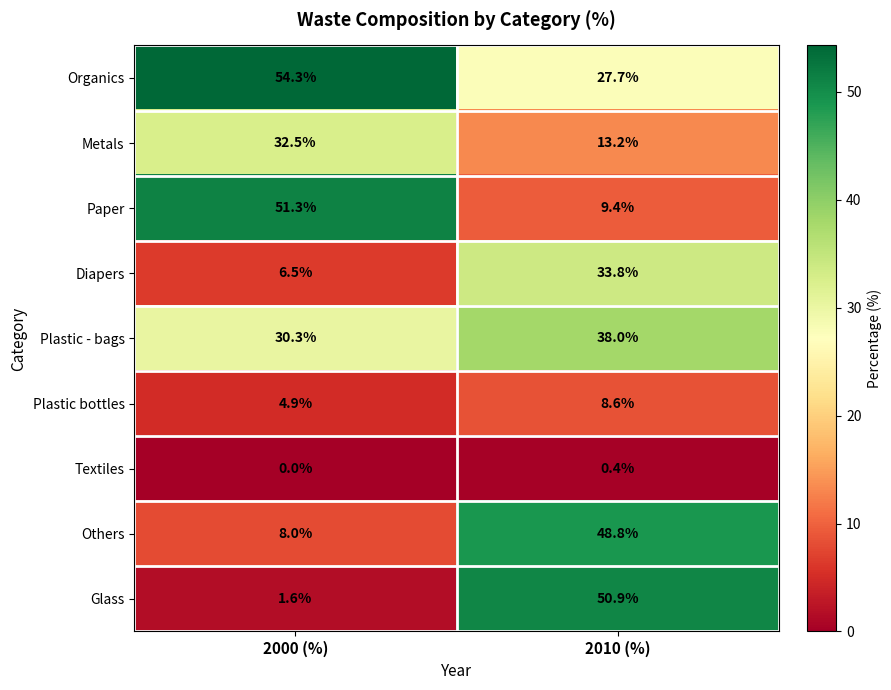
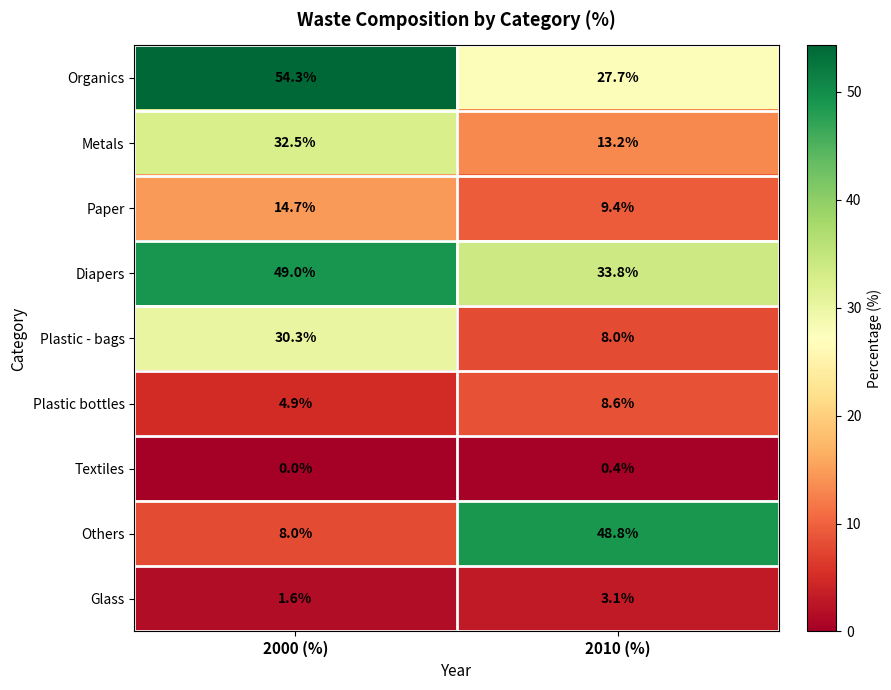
Paper, 2000 (%): 51.3% -> 14.7%
Diapers, 2000 (%): 6.5% -> 49.0%
Plastic - bags, 2010 (%): 38.0% -> 8.0%
Glass, 2010 (%): 50.9% -> 3.1%
